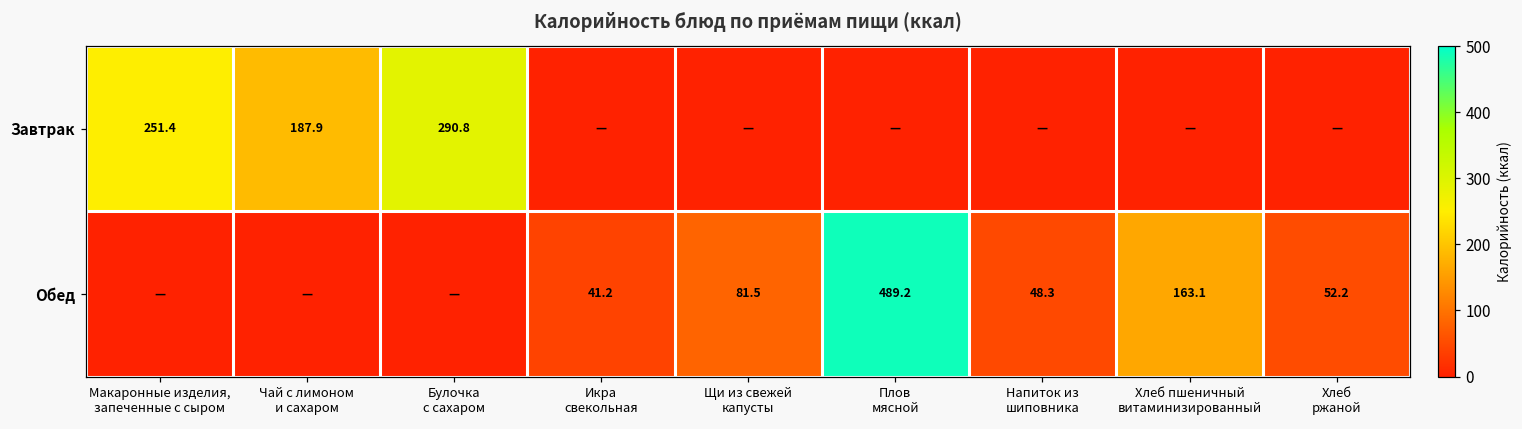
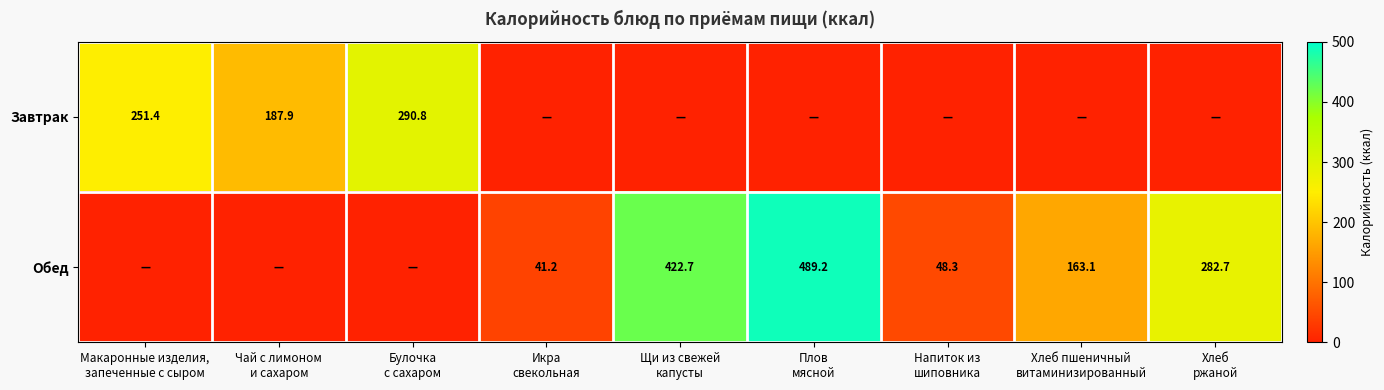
Обед, Щи из свежей капусты: 81.5 -> 422.7
Обед, Хлеб ржаной: 52.2 -> 282.7
